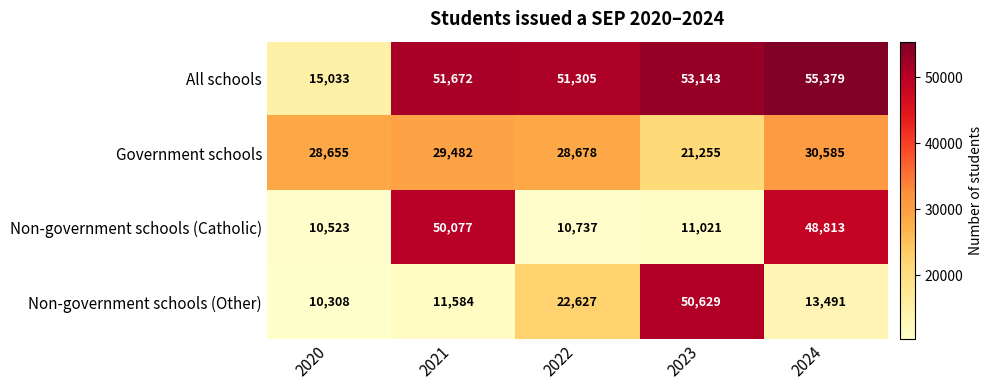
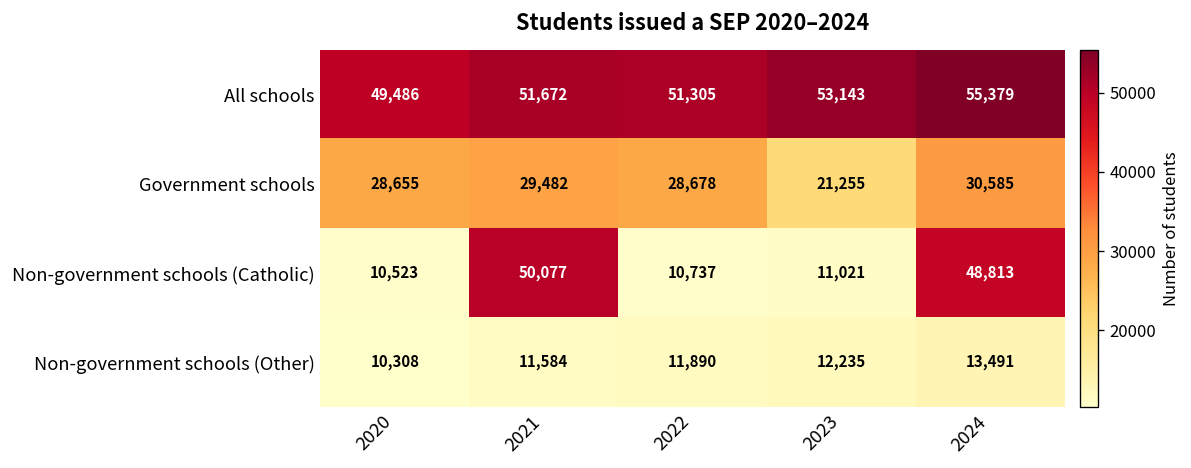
All schools, 2020: 15,033 -> 49,486
Non-government schools (Other), 2022: 22,627 -> 11,890
Non-government schools (Other), 2023: 50,629 -> 12,235
